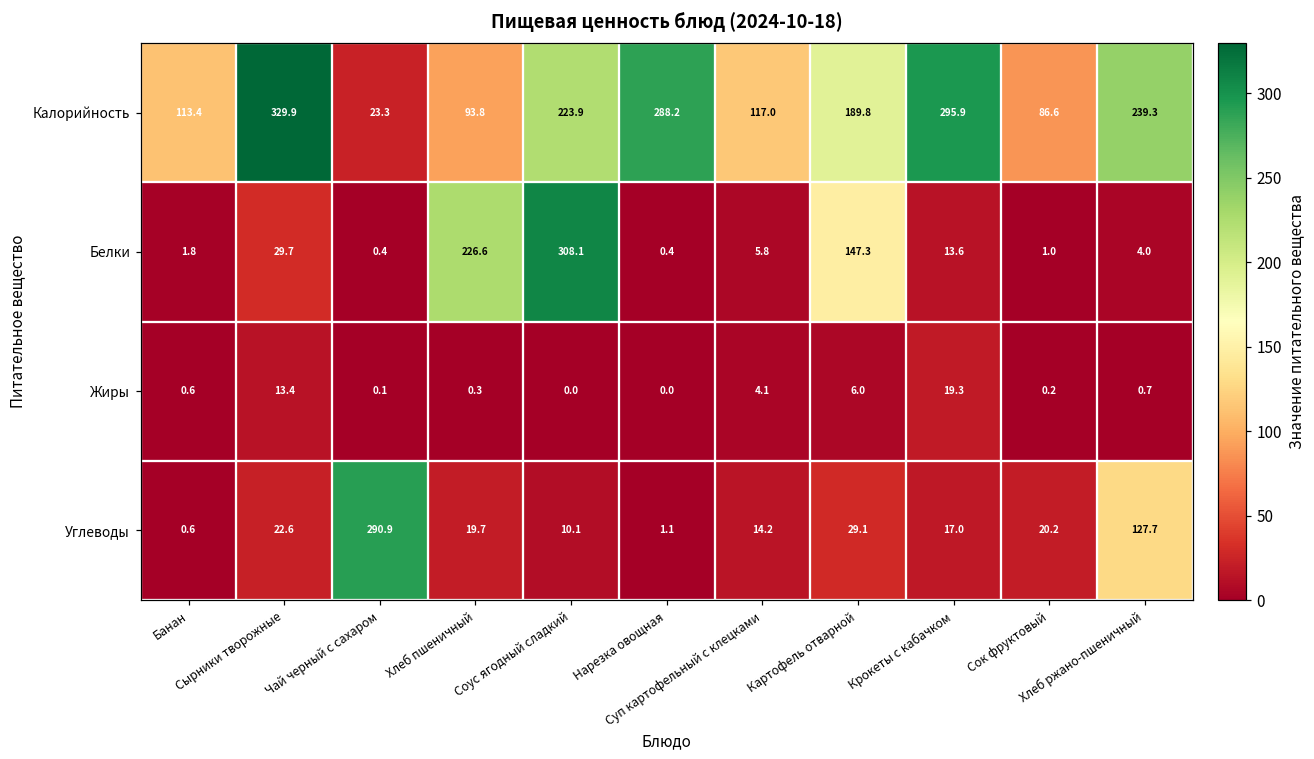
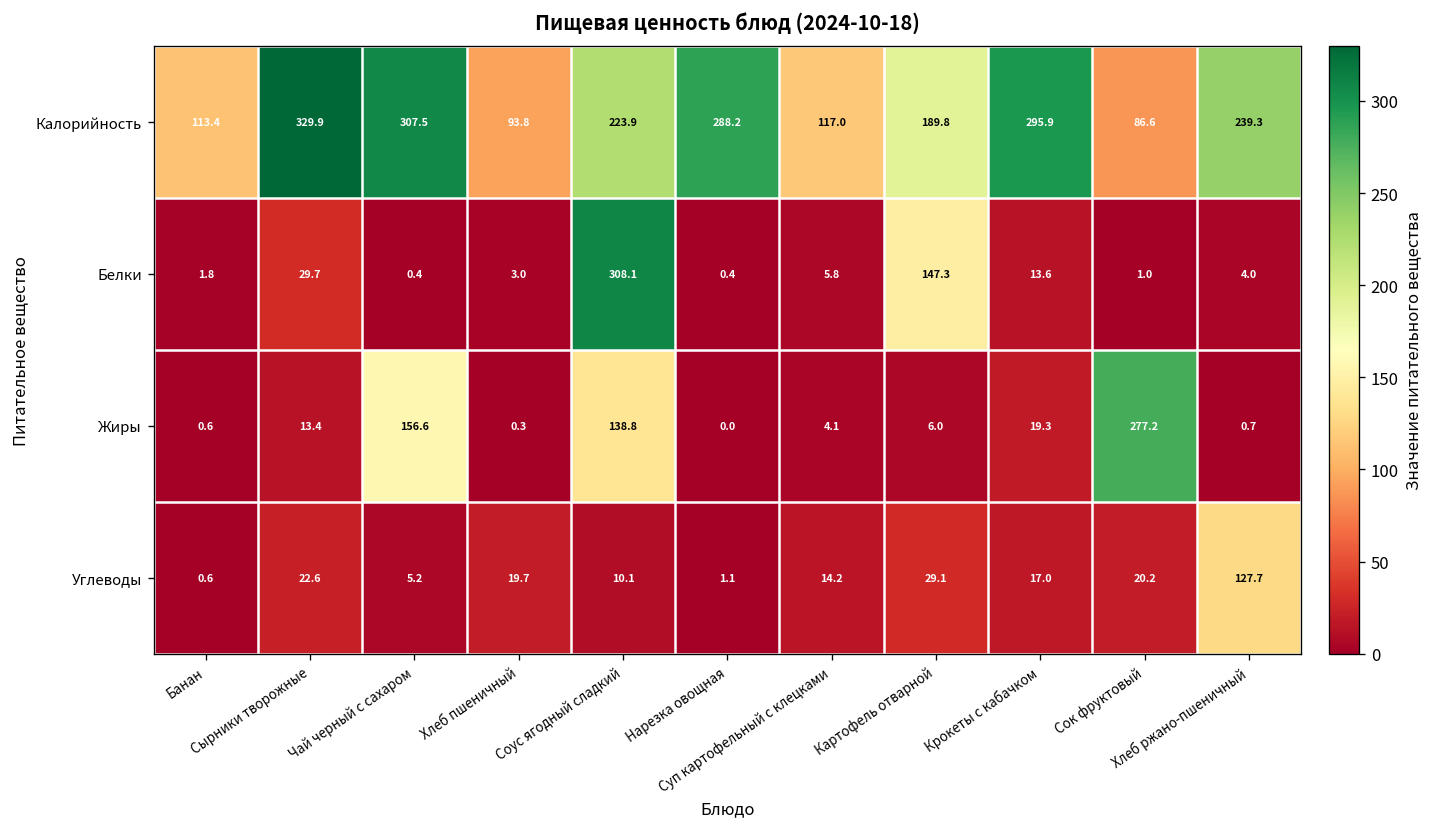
Калорийность, Чай черный с сахаром: 23.3 -> 307.5
Белки, Хлеб пшеничный: 226.6 -> 3.0
Жиры, Чай черный с сахаром: 0.1 -> 156.6
Жиры, Соус ягодный сладкий: 0.0 -> 138.8
Жиры, Сок фруктовый: 0.2 -> 277.2
Углеводы, Чай черный с сахаром: 290.9 -> 5.2
